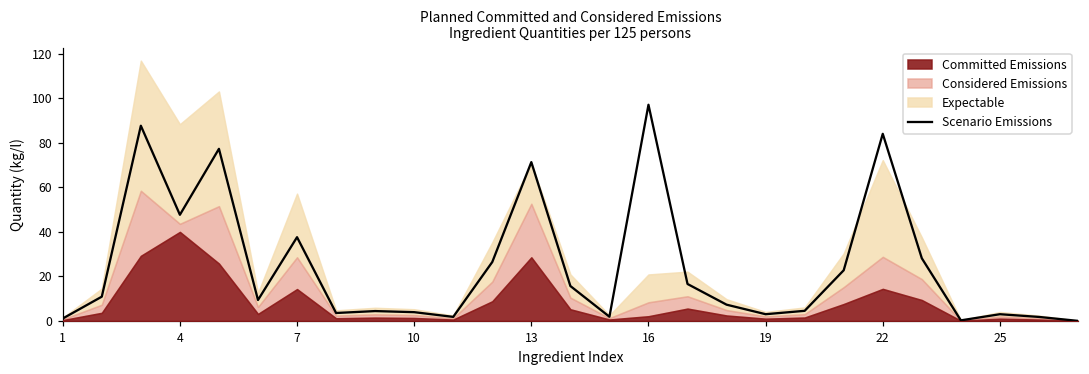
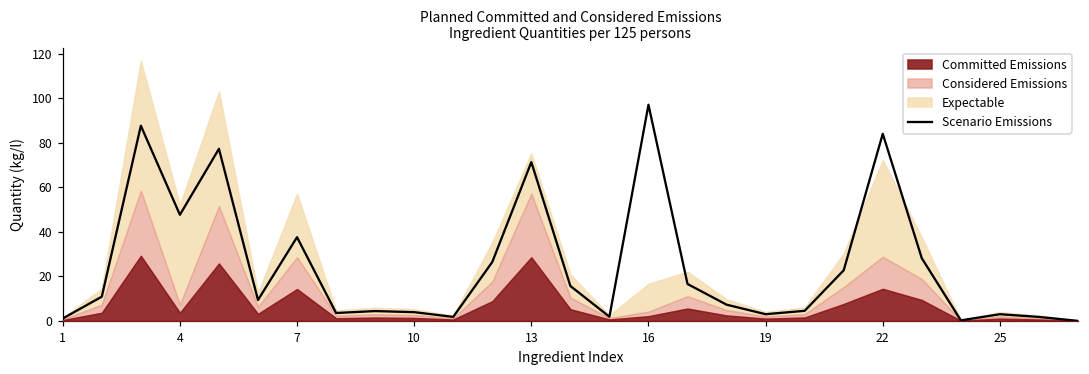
Committed Emissions, 4: 40 -> 4
Considered Emissions, 13: 24 -> 29
Considered Emissions, 16: 6 -> 2
